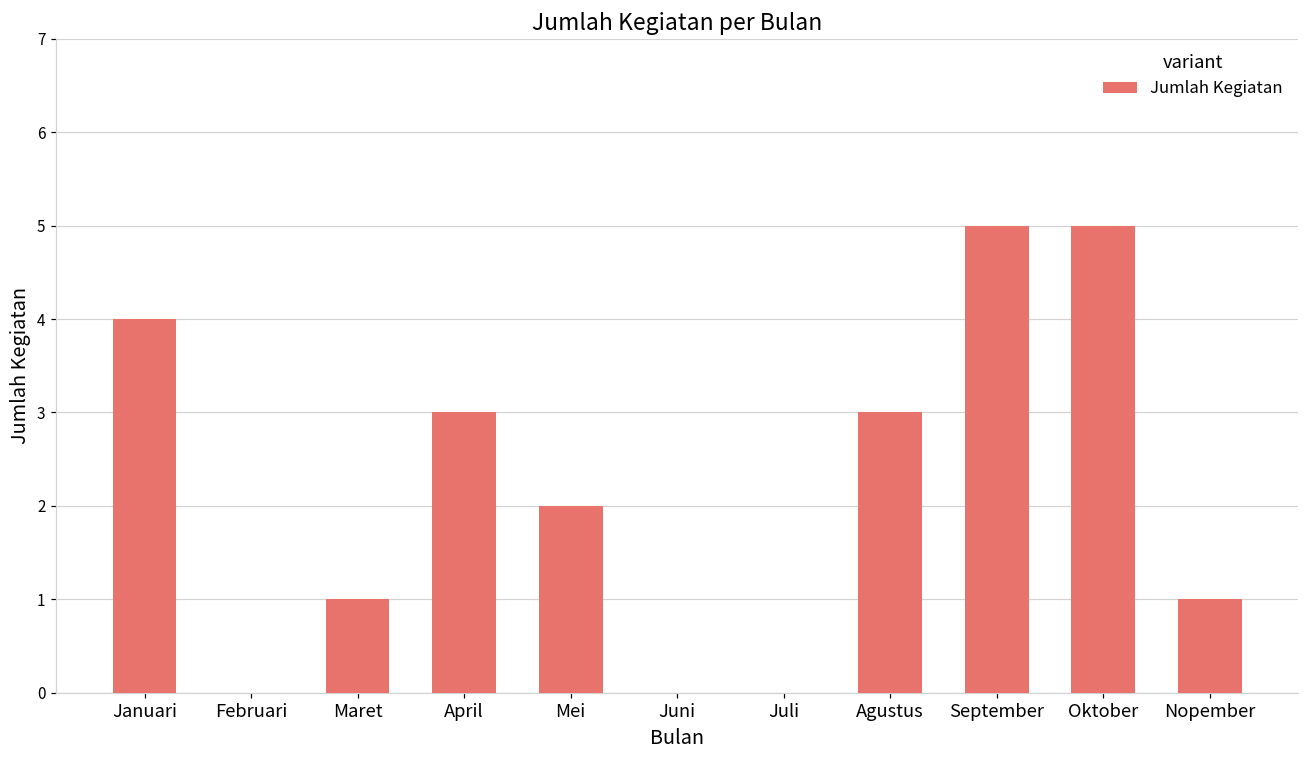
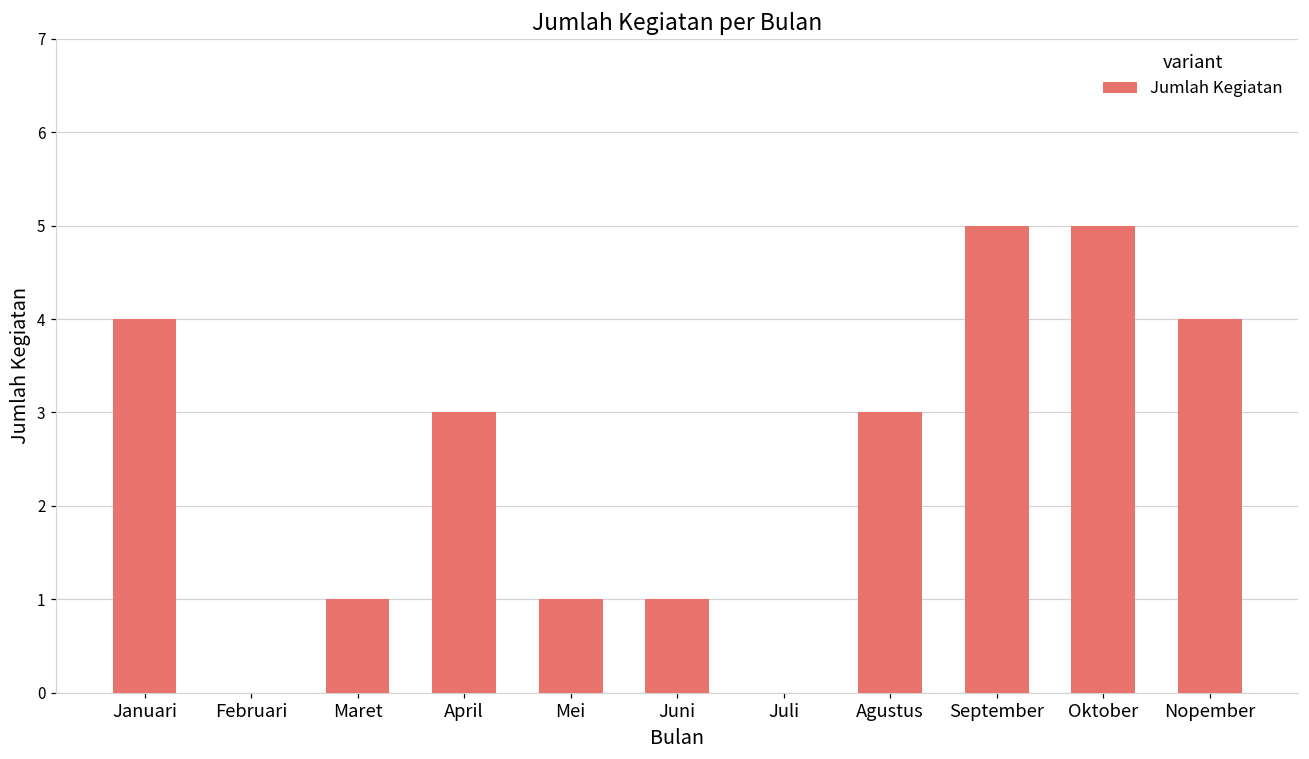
Mei: 2 -> 1
Juni: 0 -> 1
Nopember: 1 -> 4
